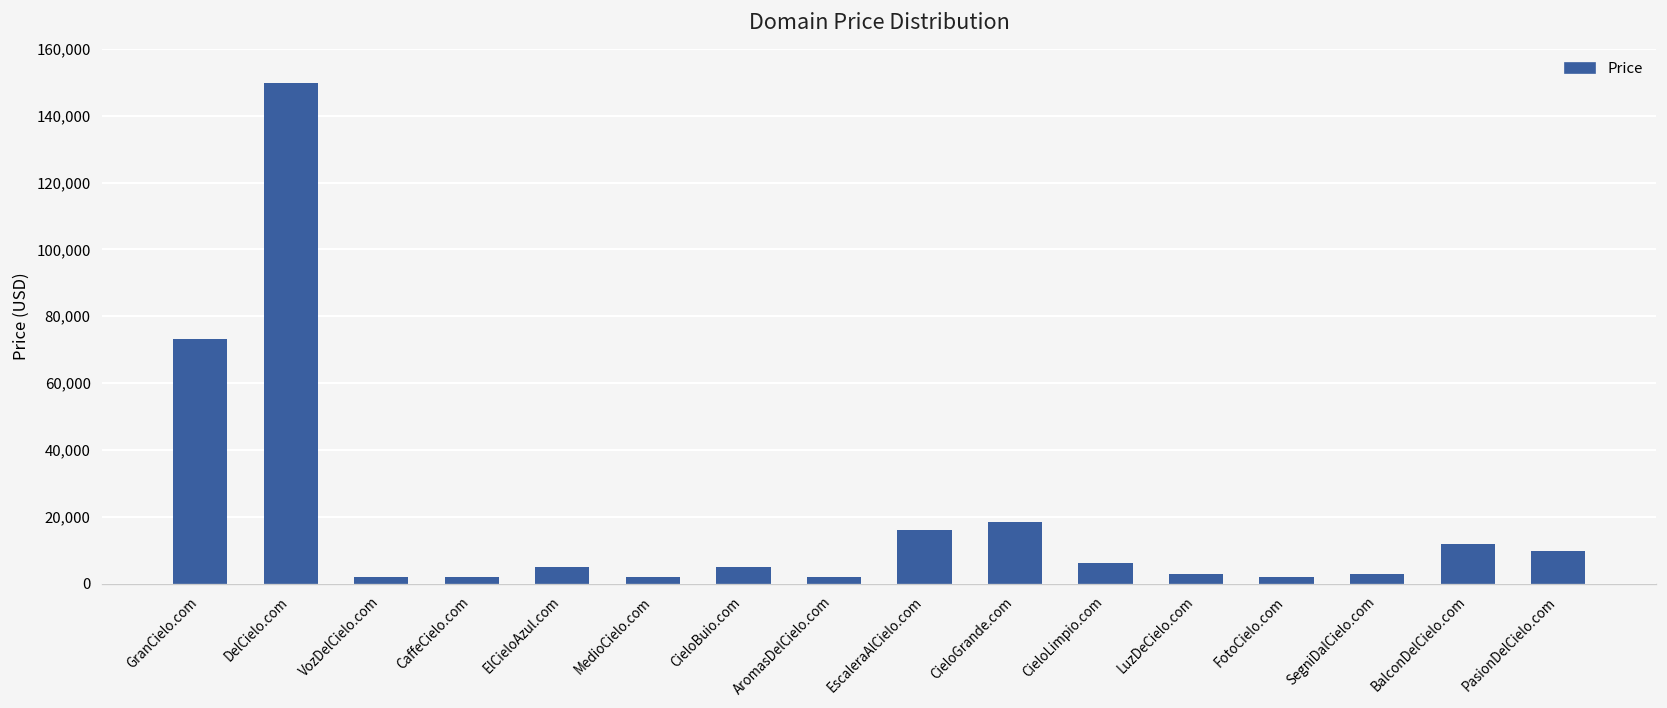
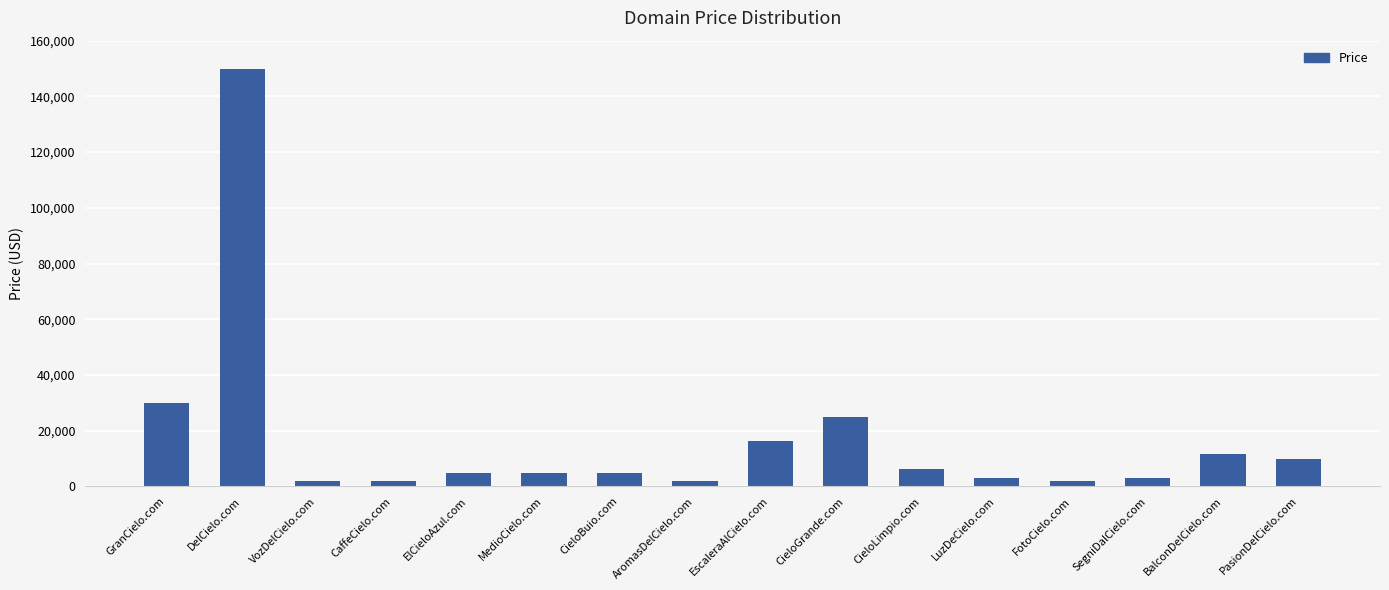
GranCielo.com: 73,000 -> 30,000
MedioCielo.com: 2,000 -> 5,000
CieloGrande.com: 19,000 -> 25,000
